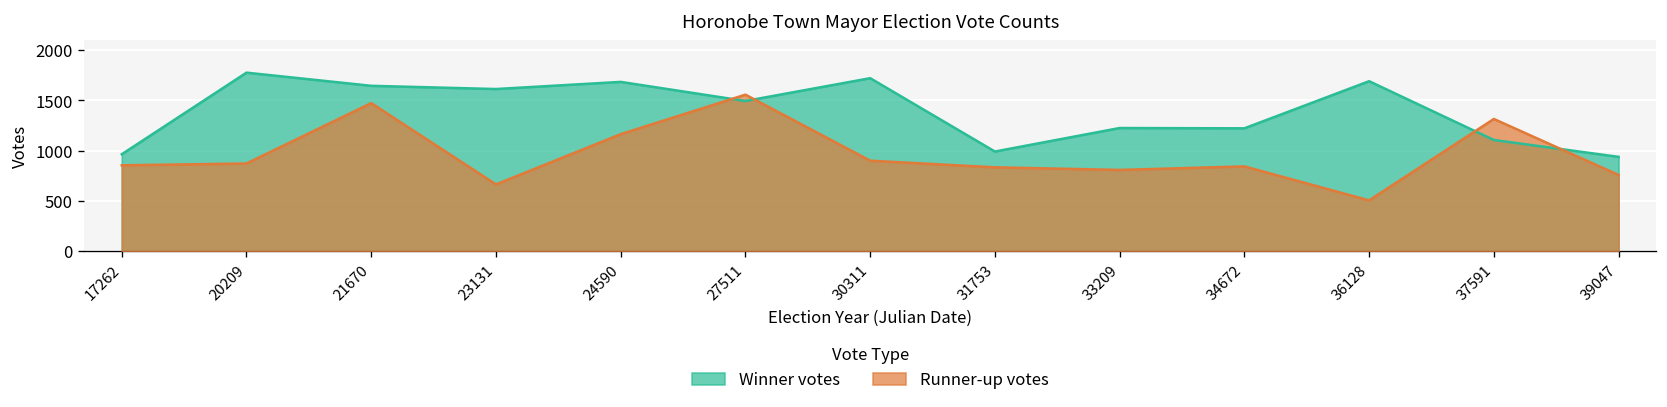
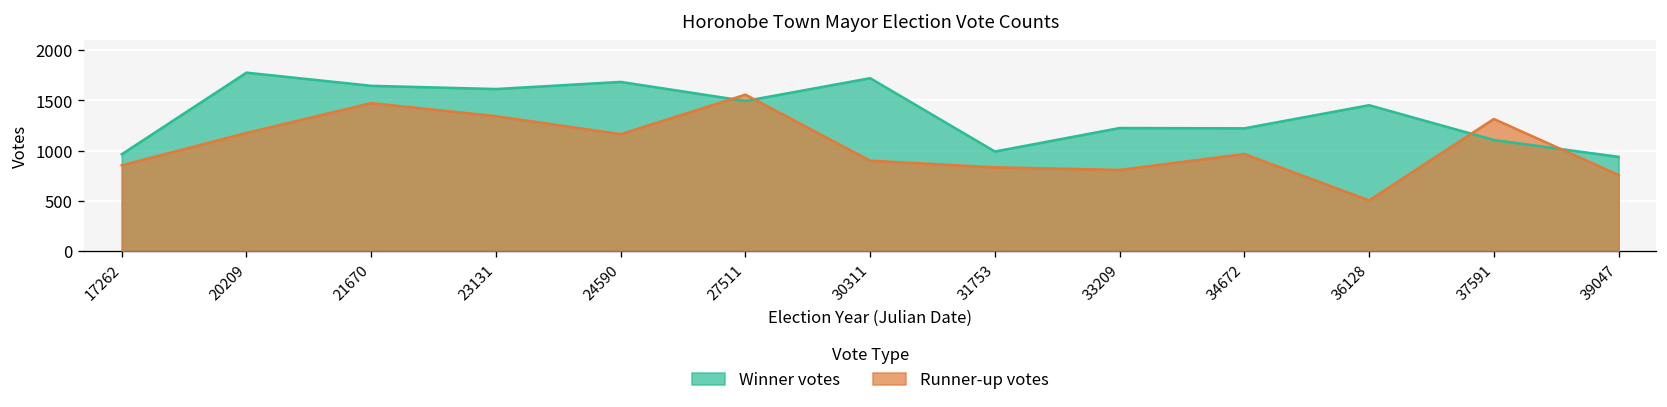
Runner-up votes, 20209: 900 -> 1200
Runner-up votes, 23131: 700 -> 1300
Runner-up votes, 34672: 800 -> 1000
Winner votes, 36128: 1700 -> 1500
